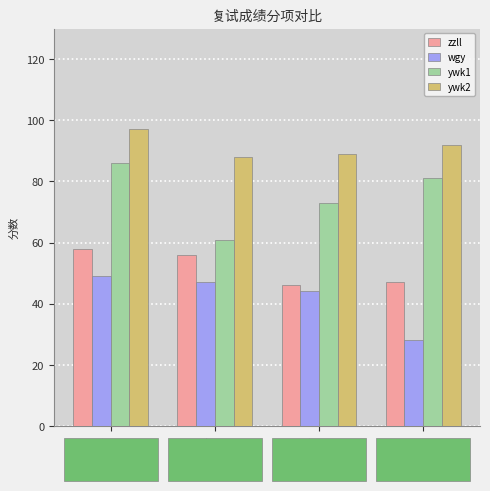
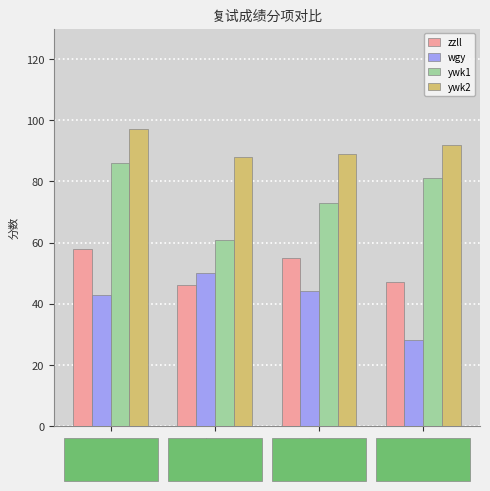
wgy, 张森: 49 -> 43
zzll, 李杰: 56 -> 46
wgy, 李杰: 47 -> 50
zzll, 刘振华: 46 -> 55
